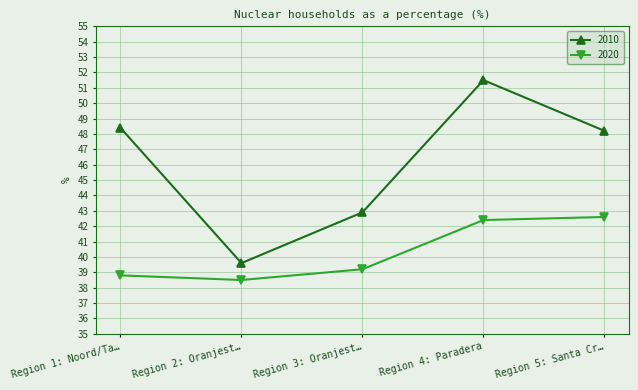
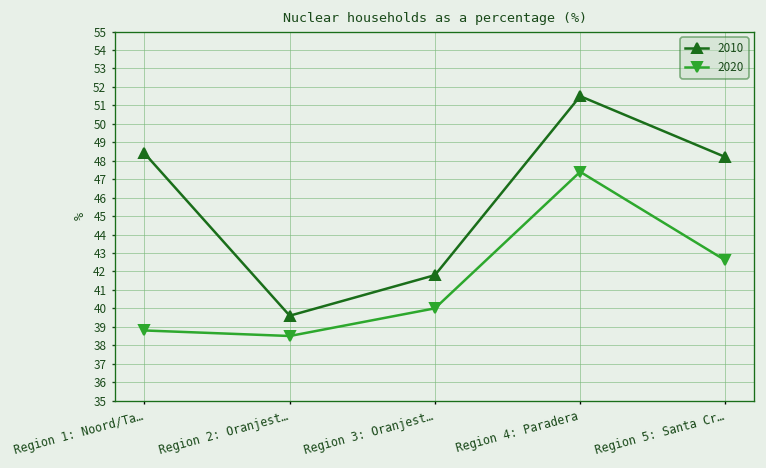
2010, Region 3: Oranjest…: 42.9 -> 41.8
2020, Region 3: Oranjest…: 39.2 -> 40.0
2020, Region 4: Paradera: 42.4 -> 47.4
